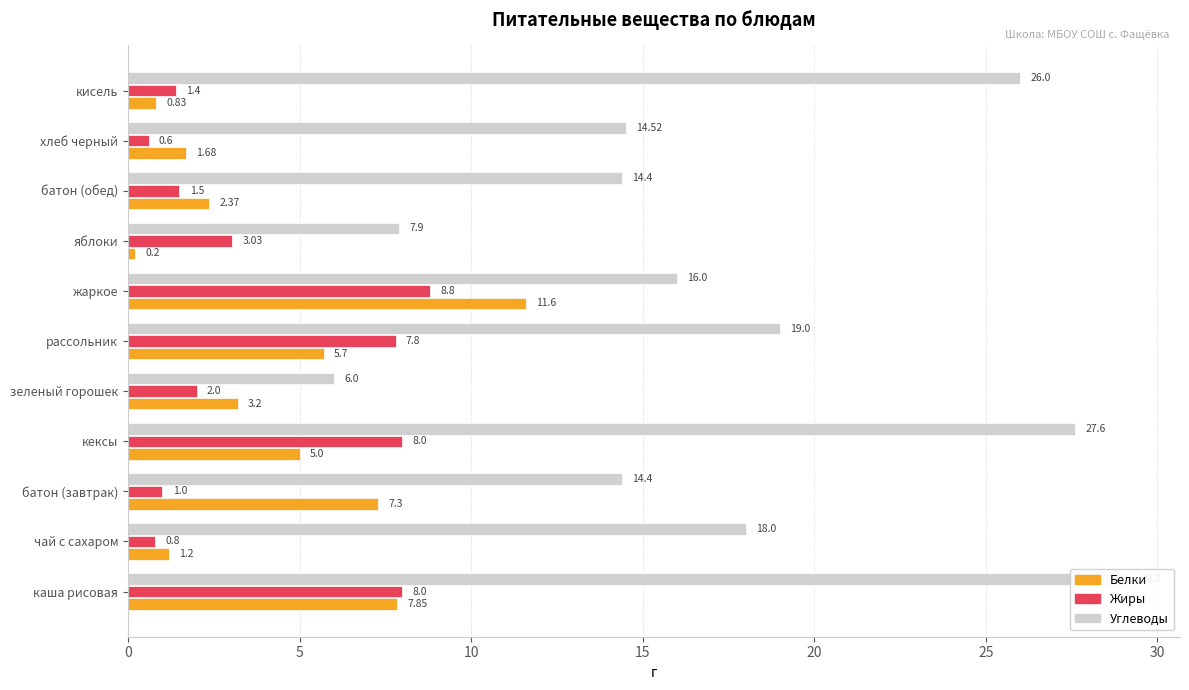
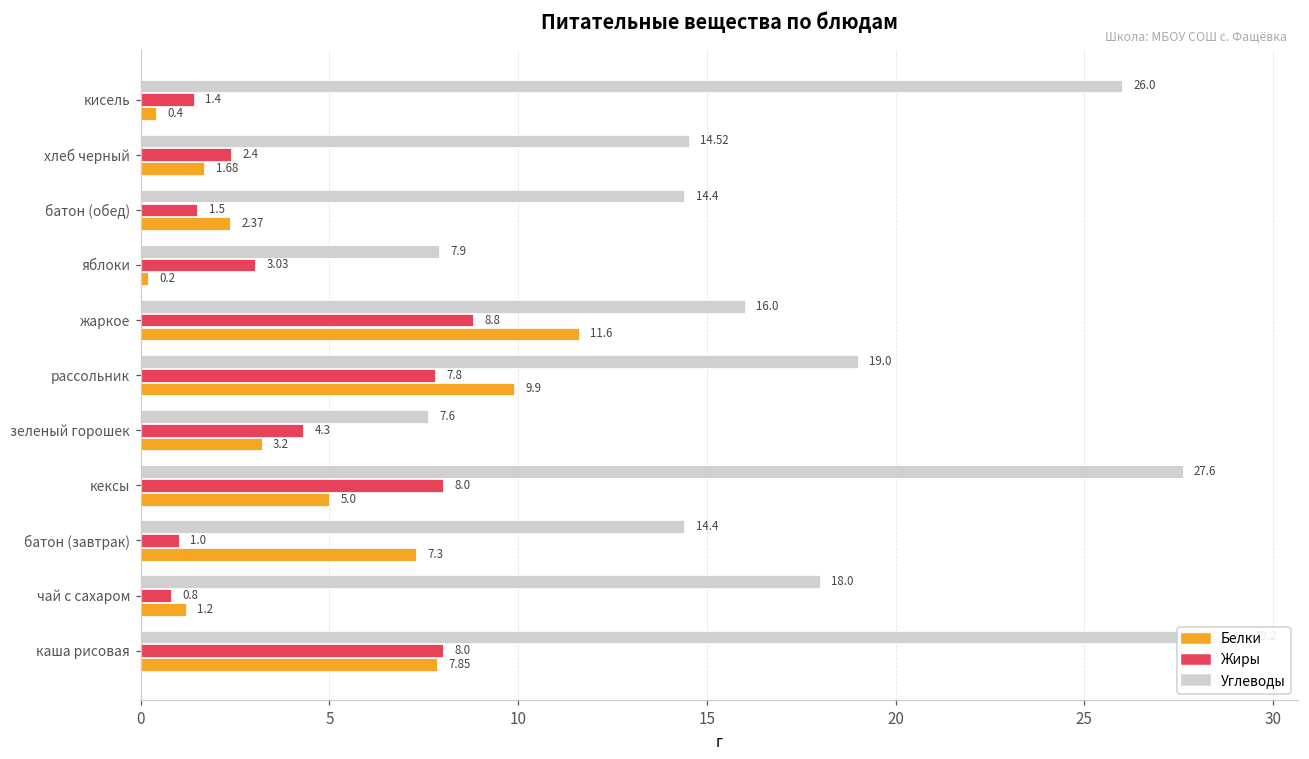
Белки, кисель: 0.83 -> 0.4
Жиры, хлеб черный: 0.6 -> 2.4
Белки, рассольник: 5.7 -> 9.9
Углеводы, зеленый горошек: 6.0 -> 7.6
Жиры, зеленый горошек: 2.0 -> 4.3
